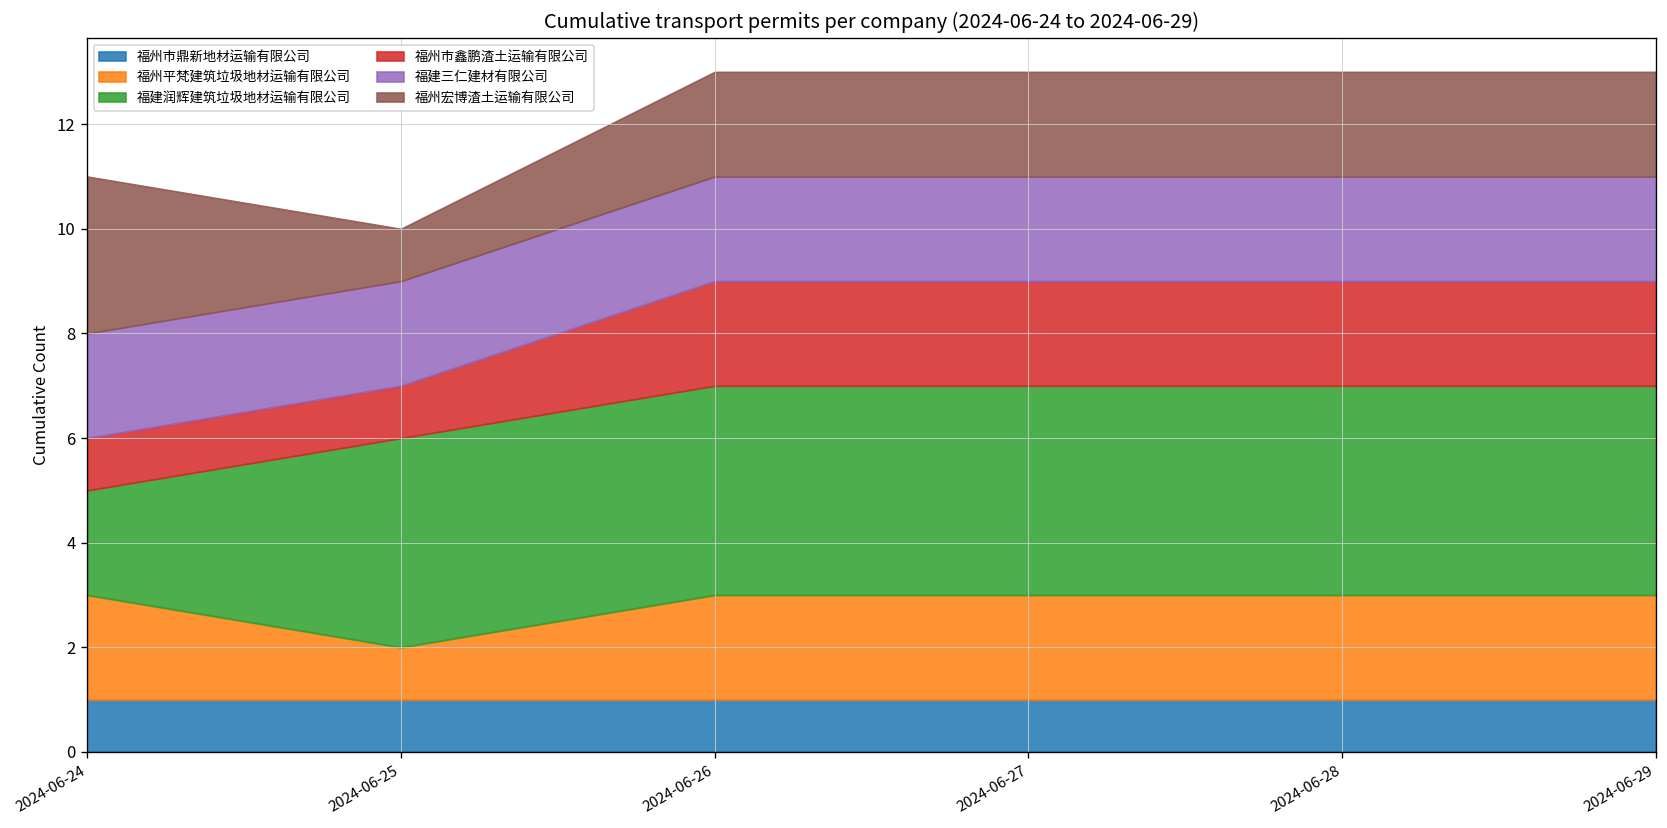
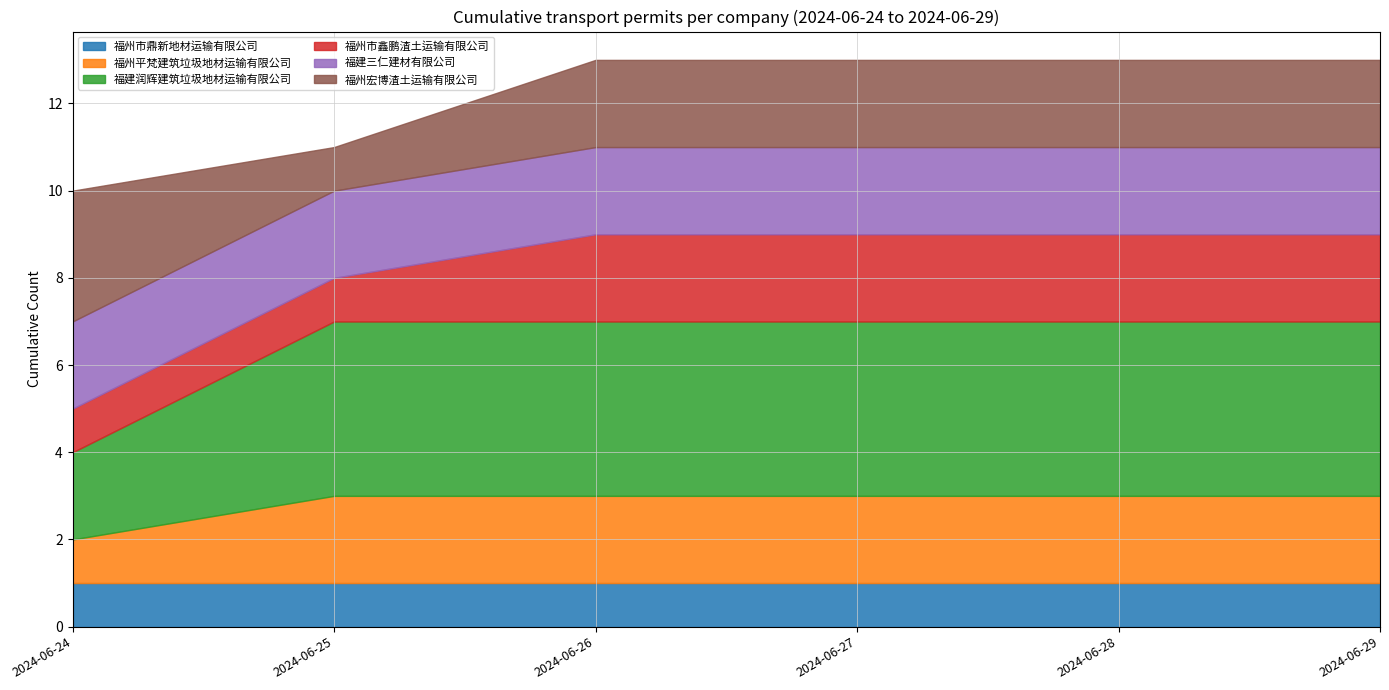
福州平梵建筑垃圾地材运输有限公司, 2024-06-24: 2 -> 1
福州平梵建筑垃圾地材运输有限公司, 2024-06-25: 1 -> 2
